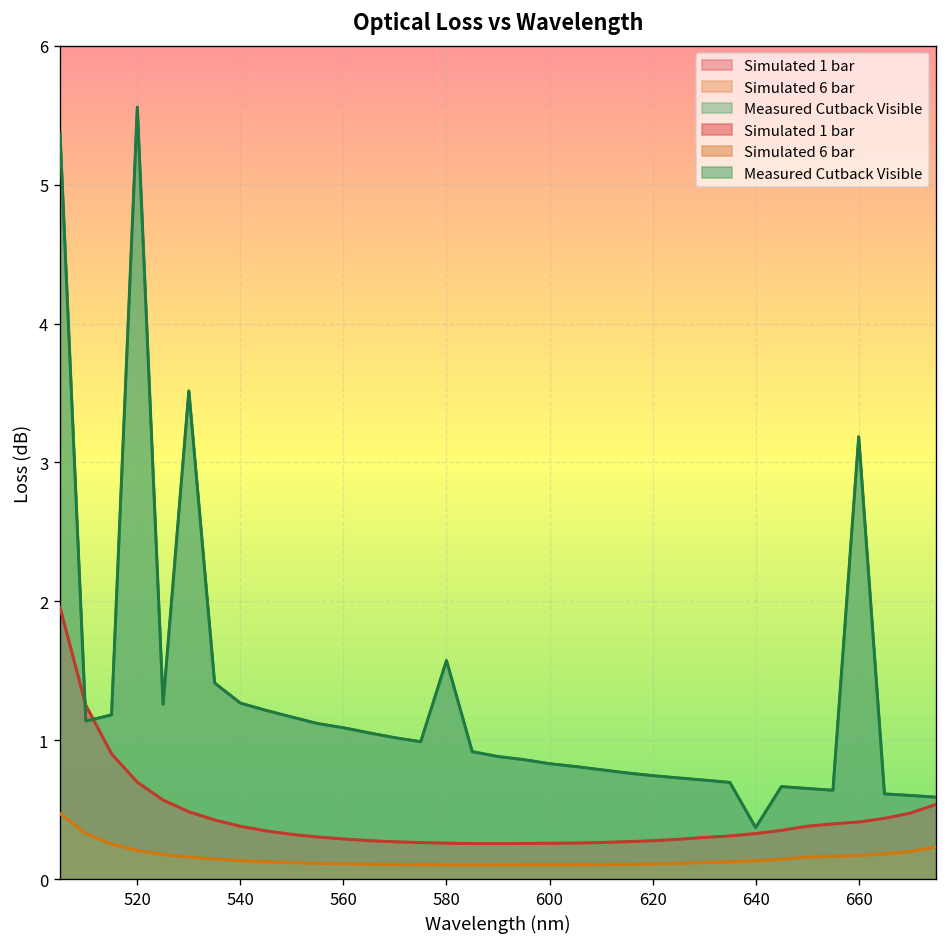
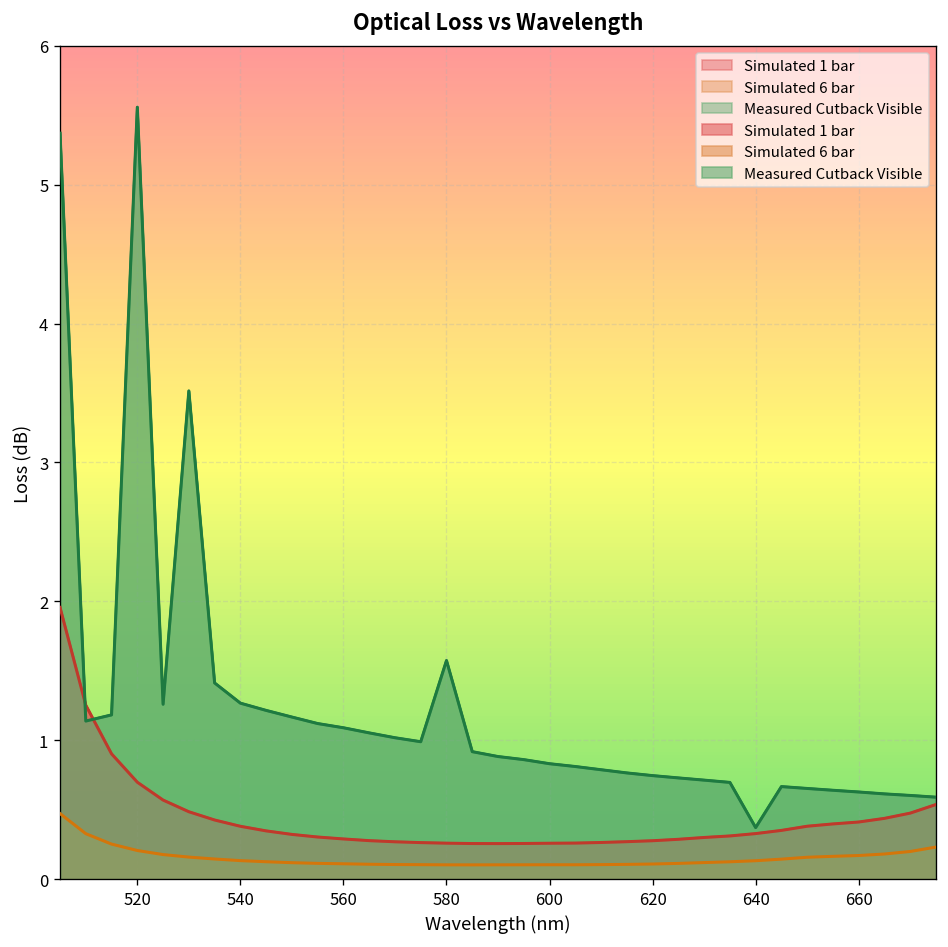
Measured Cutback Visible, 660: 3.18 -> 0.63
